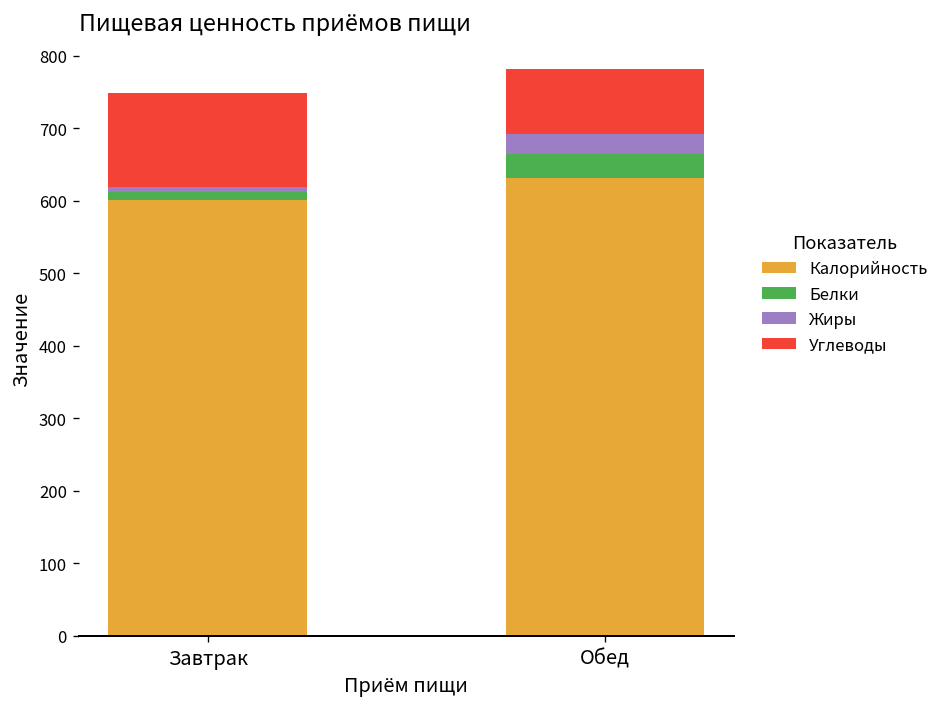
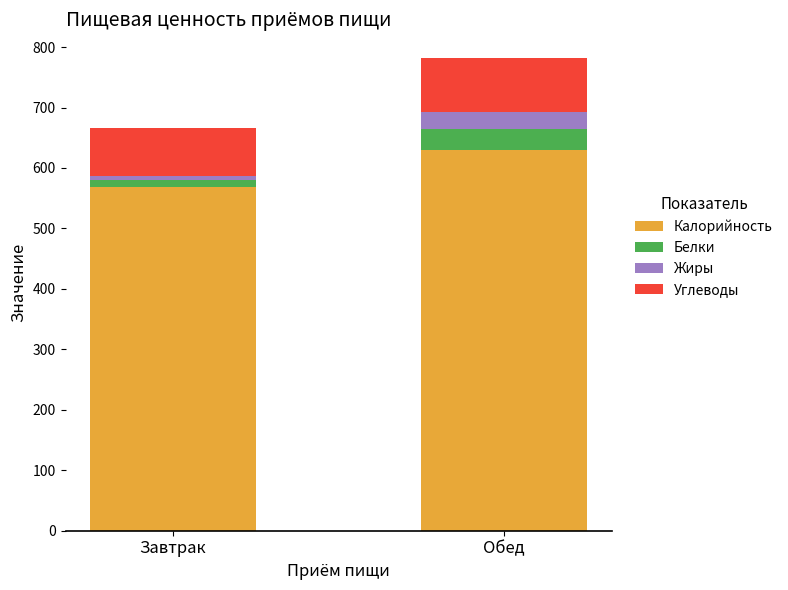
Калорийность, Завтрак: 600 -> 570
Углеводы, Завтрак: 130 -> 80
